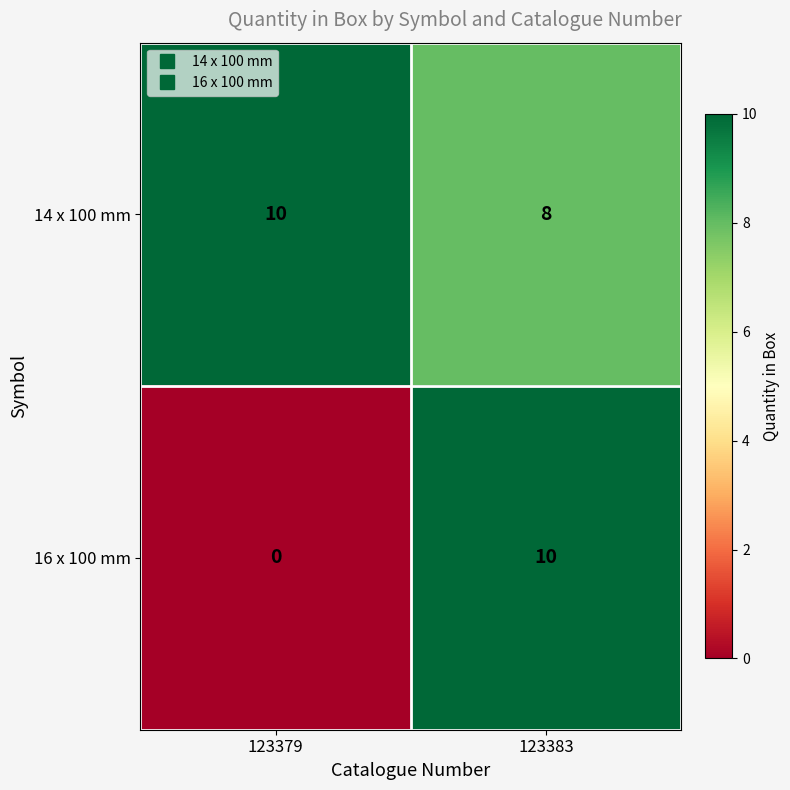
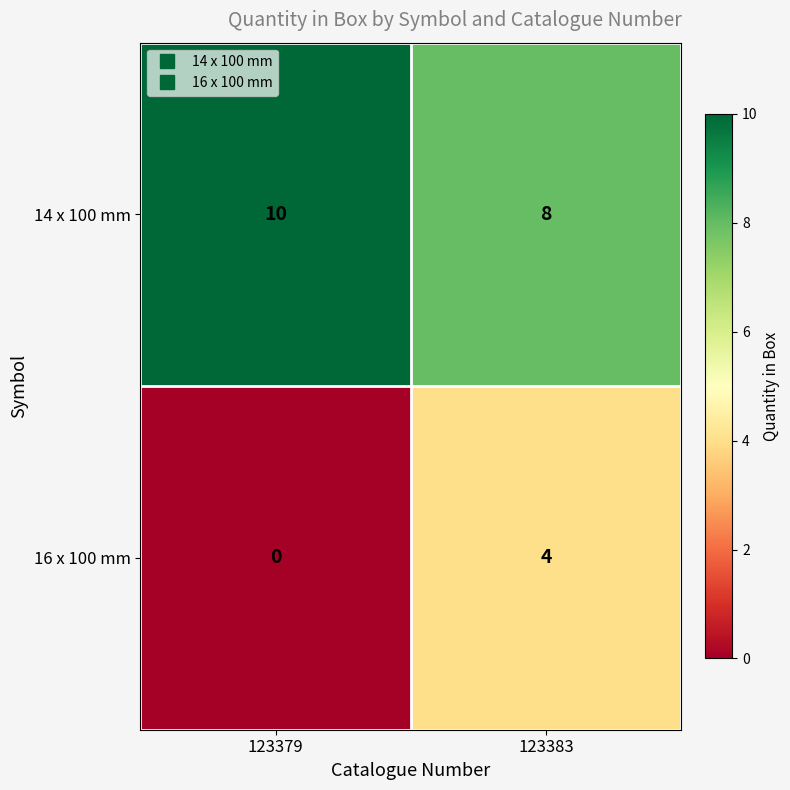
16 x 100 mm, 123383: 10 -> 4
